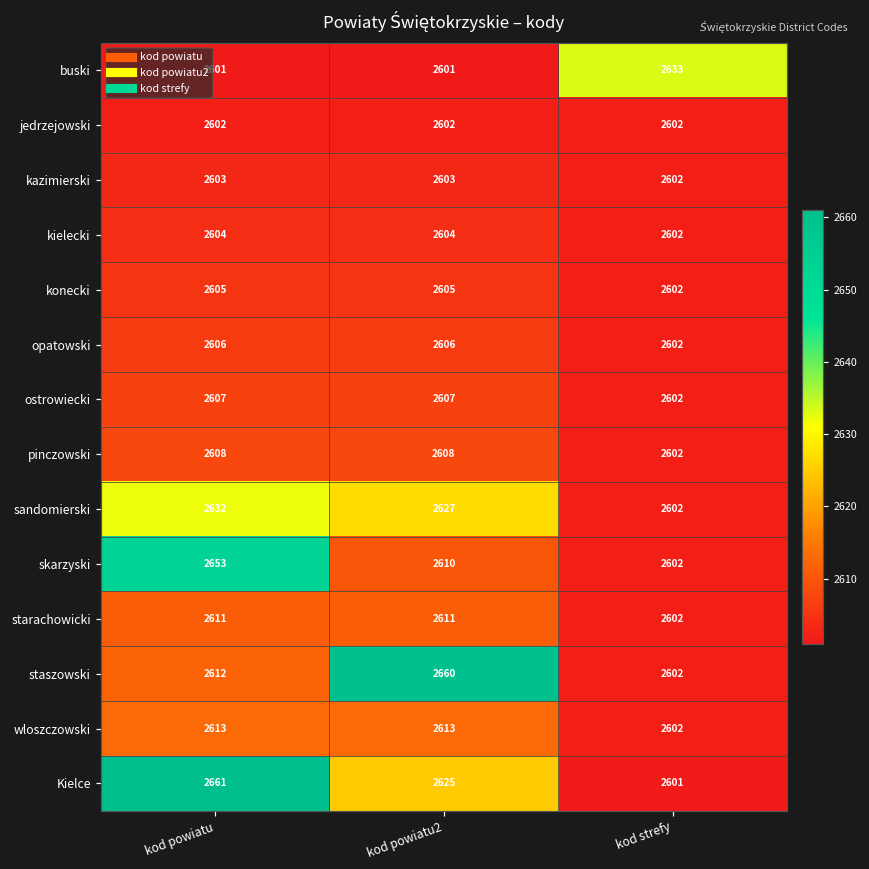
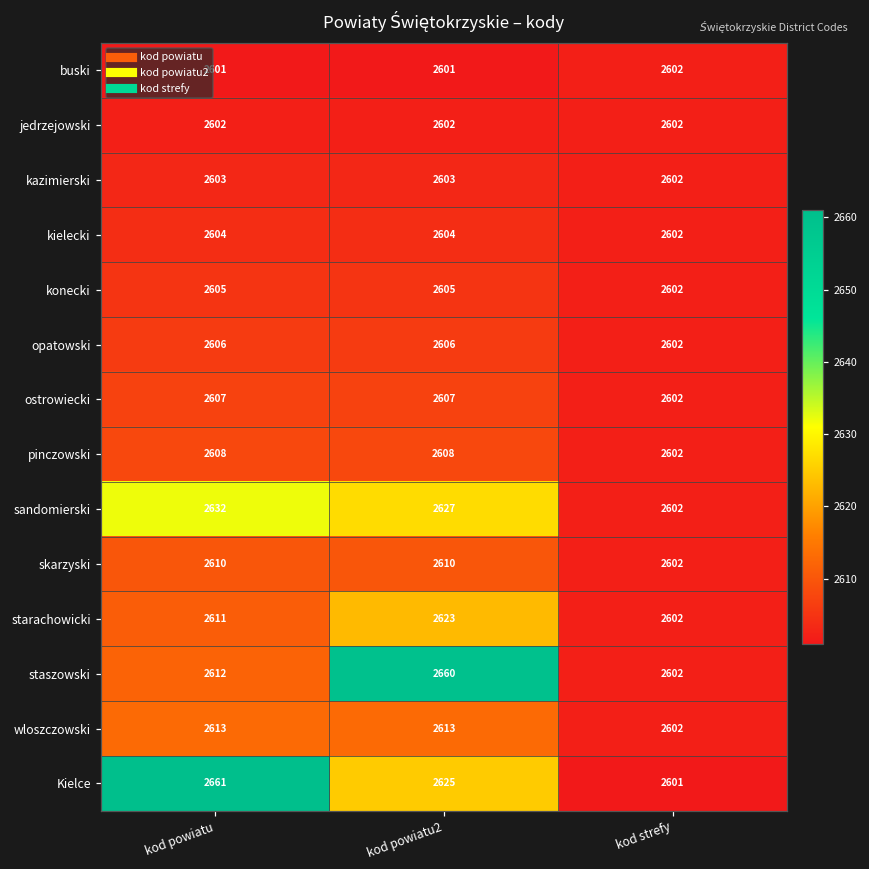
buski, kod strefy: 2633 -> 2602
skarzyski, kod powiatu: 2653 -> 2610
starachowicki, kod powiatu2: 2611 -> 2623
